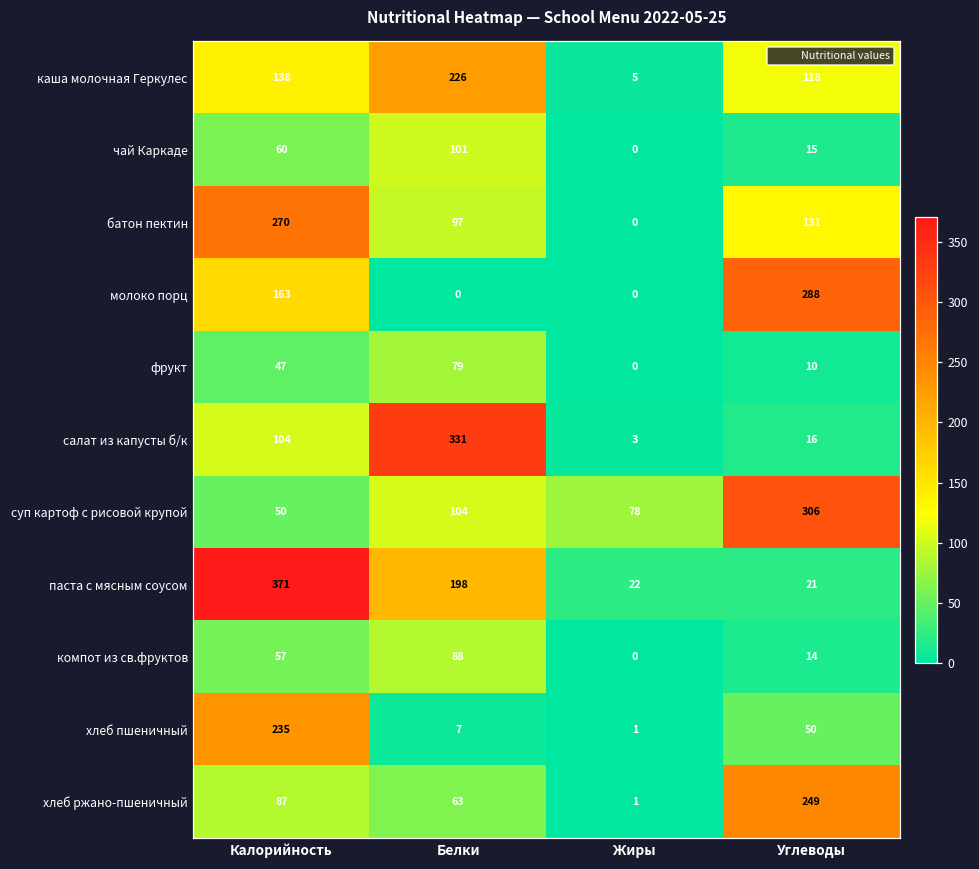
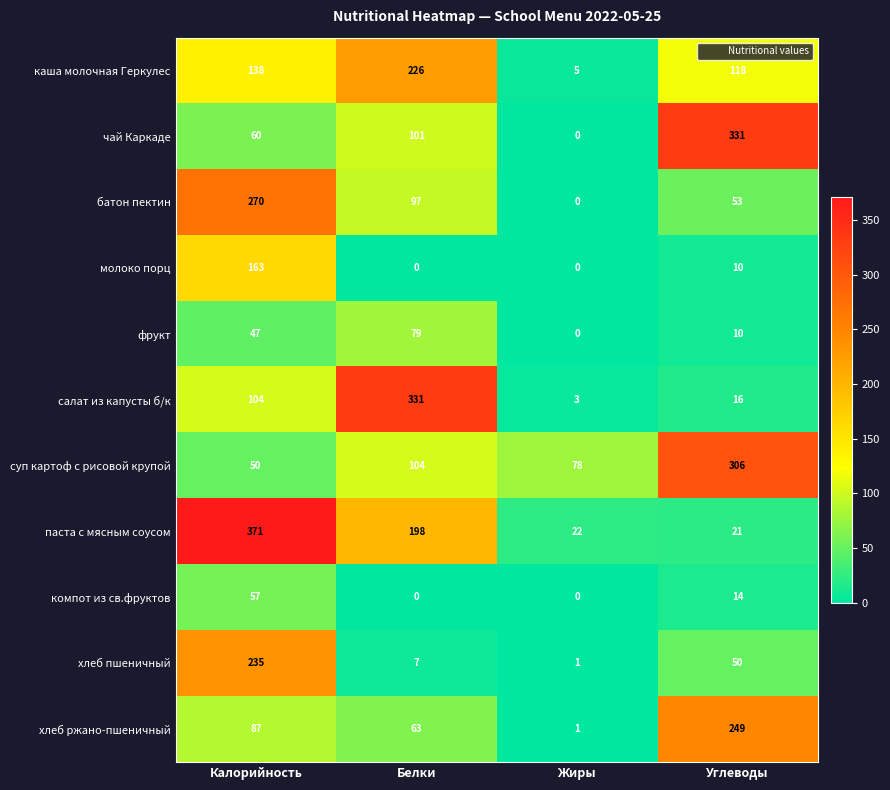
чай Каркаде, Углеводы: 15 -> 331
батон пектин, Углеводы: 131 -> 53
молоко порц, Углеводы: 288 -> 10
компот из св.фруктов, Белки: 88 -> 0
